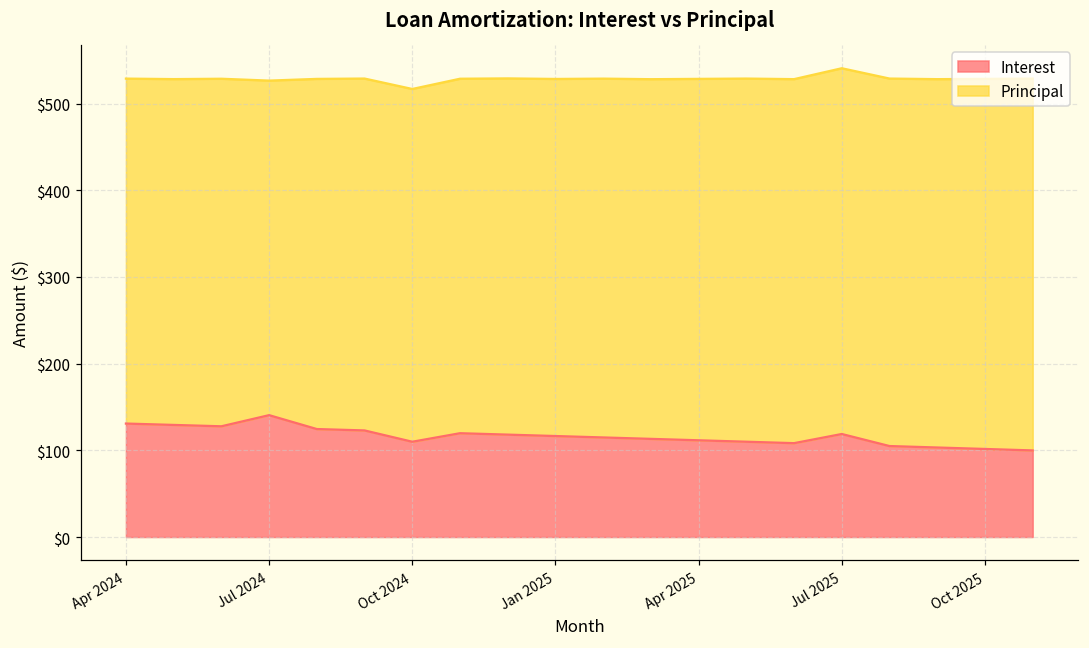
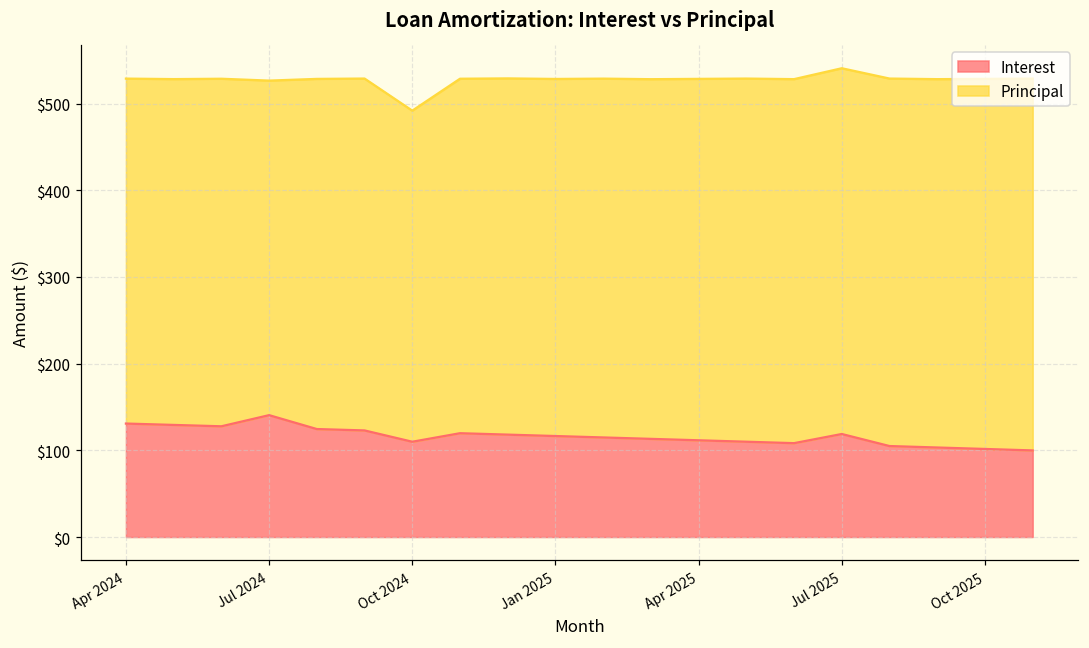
Principal, Oct 2024: $410 -> $380
